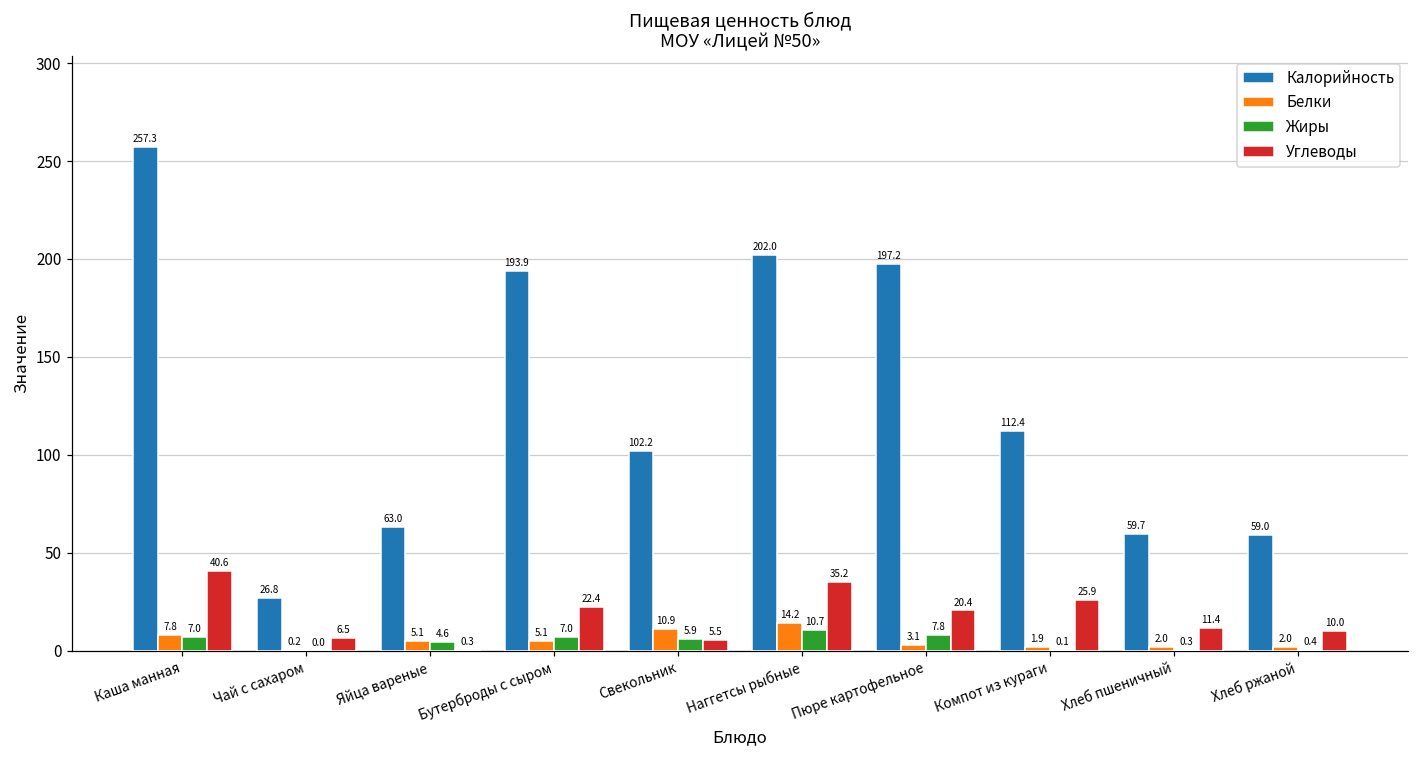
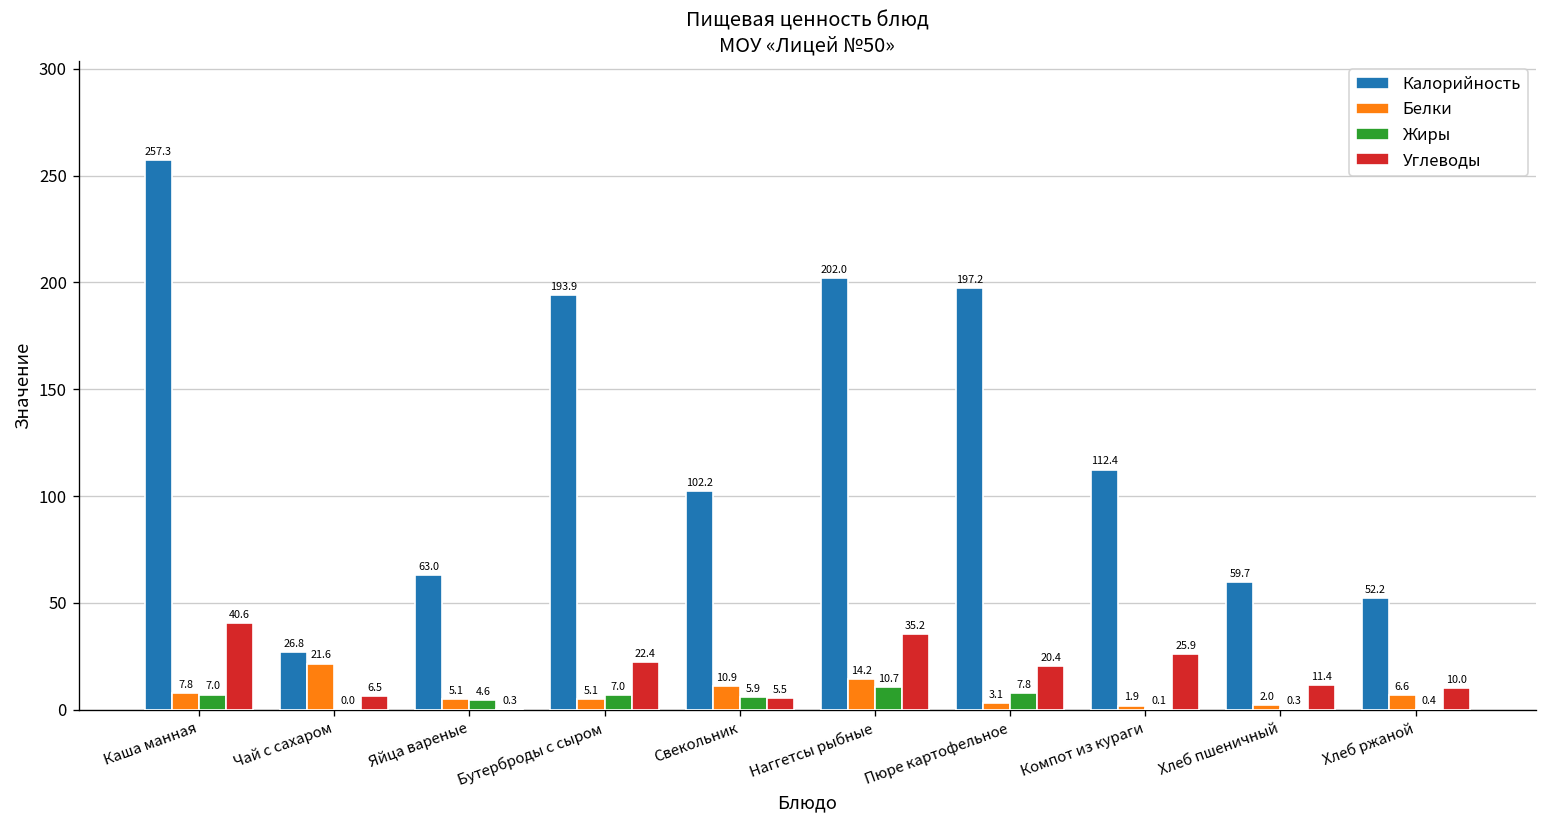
Белки, Чай с сахаром: 0.2 -> 21.6
Калорийность, Хлеб ржаной: 59.0 -> 52.2
Белки, Хлеб ржаной: 2.0 -> 6.6
